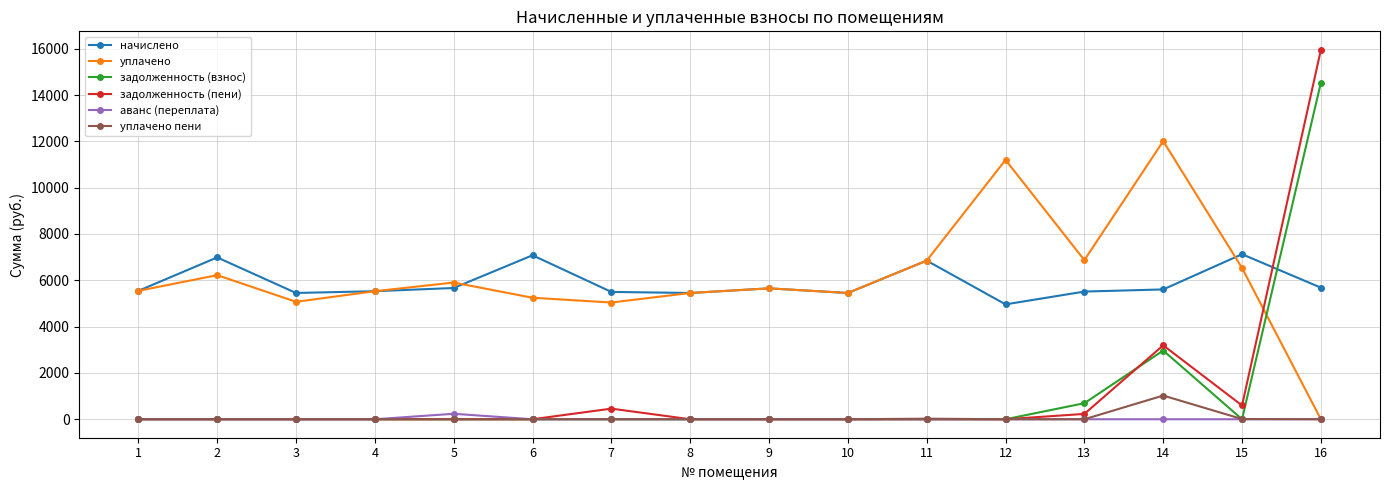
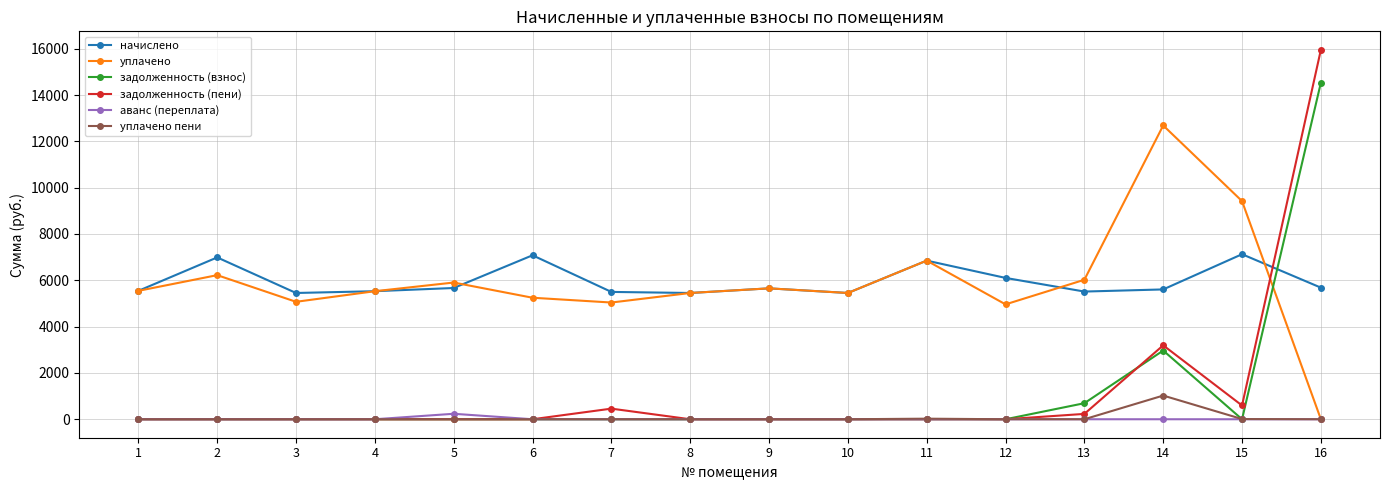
начислено, 12: 5000 -> 6100
уплачено, 12: 11200 -> 5000
уплачено, 13: 6900 -> 6000
уплачено, 14: 12000 -> 12700
уплачено, 15: 6500 -> 9400
